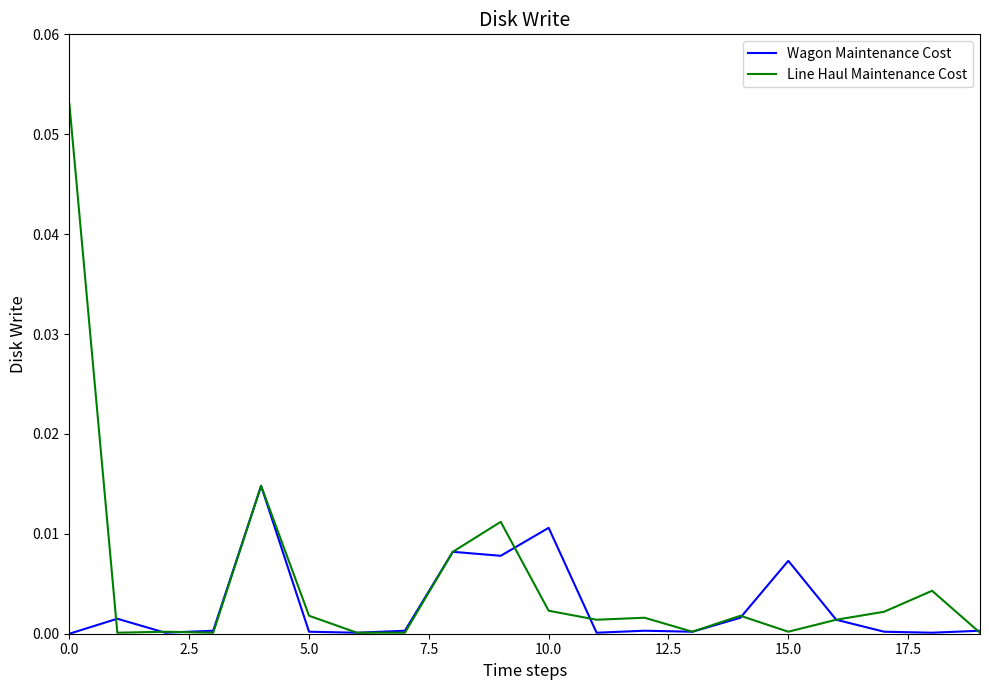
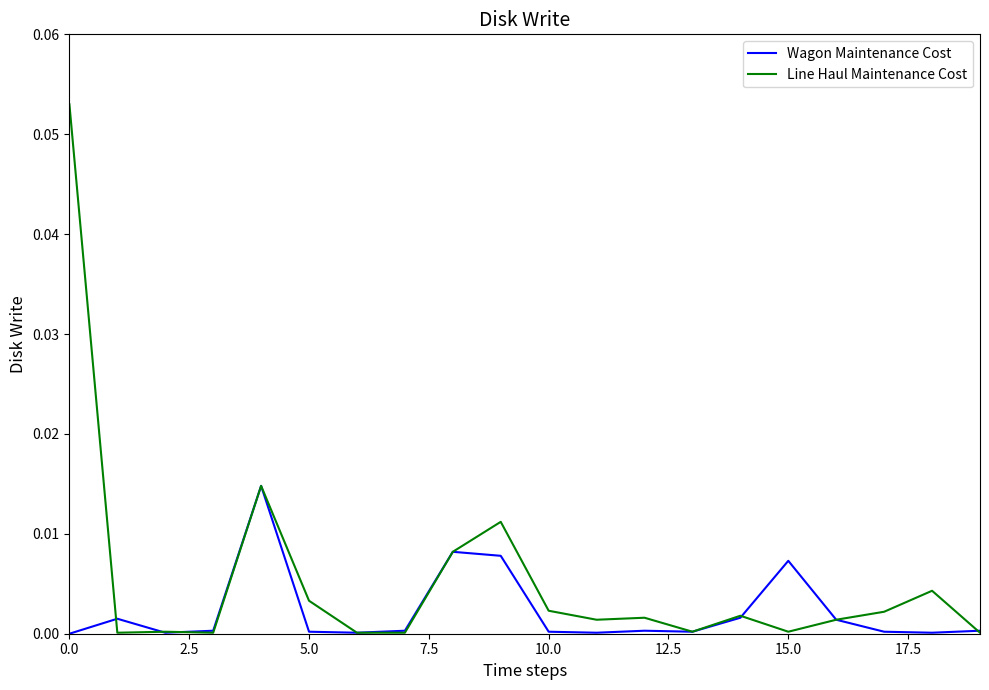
Line Haul Maintenance Cost, 5.0: 0.002 -> 0.003
Wagon Maintenance Cost, 10.0: 0.011 -> 0.000
